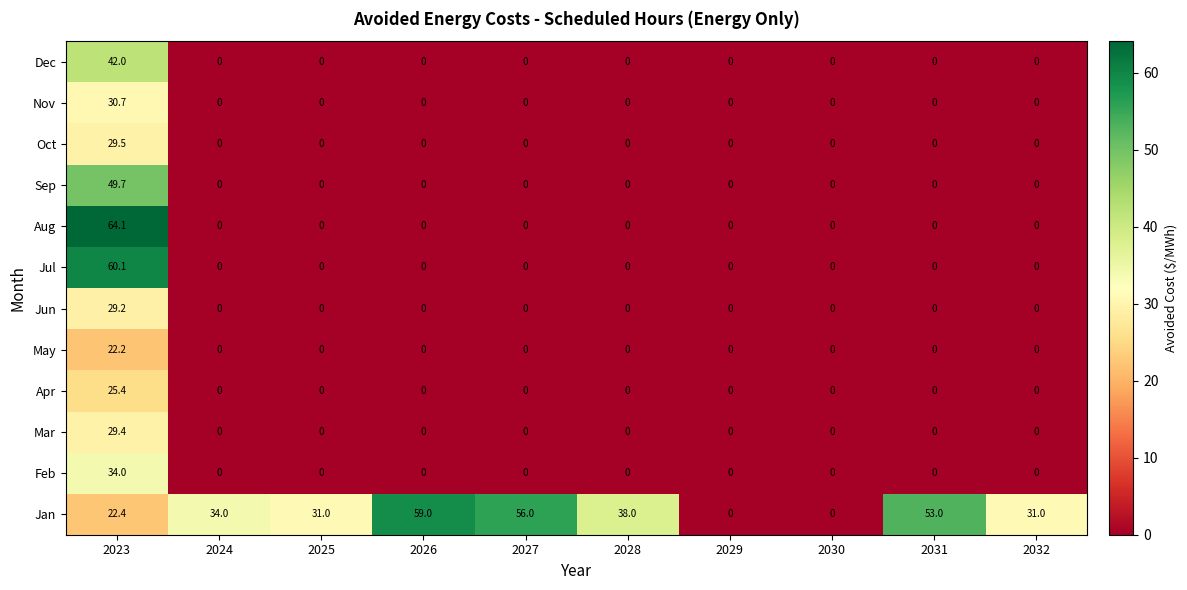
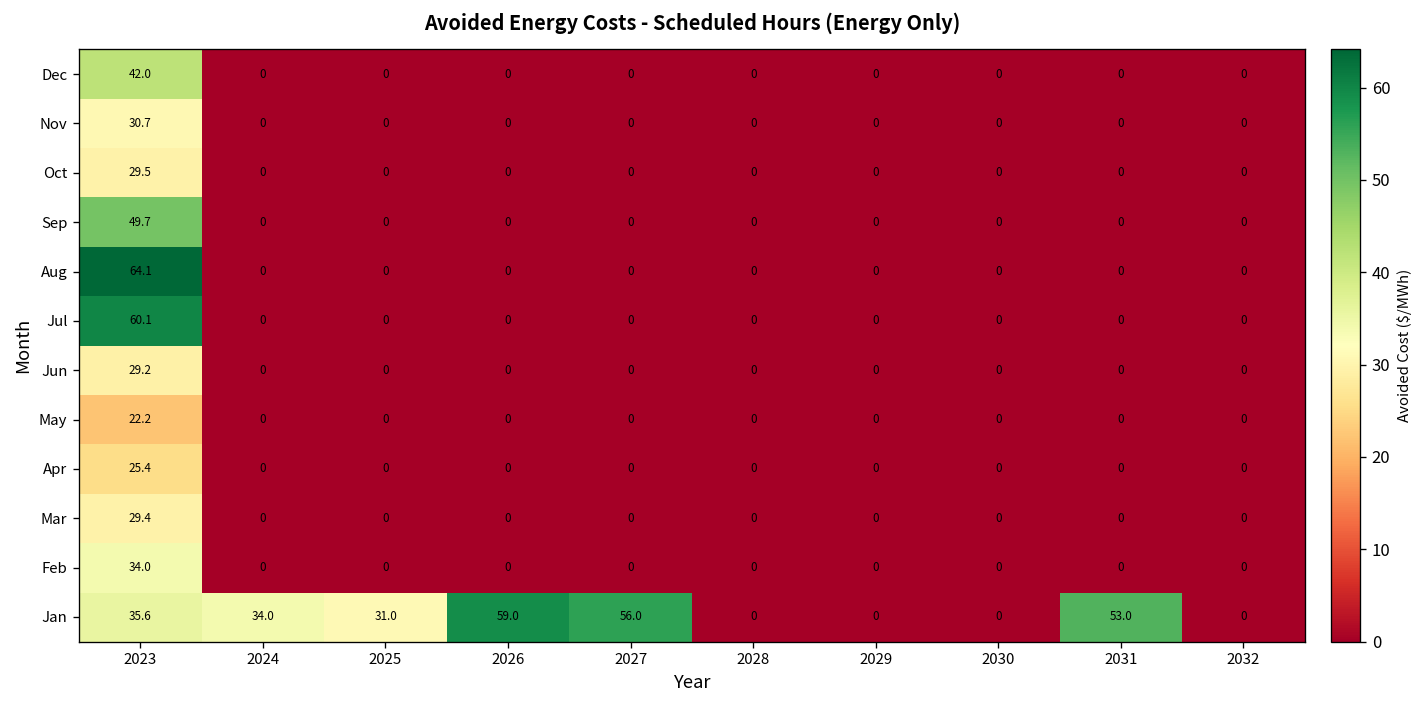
Jan, 2023: 22.4 -> 35.6
Jan, 2028: 38.0 -> 0
Jan, 2032: 31.0 -> 0
